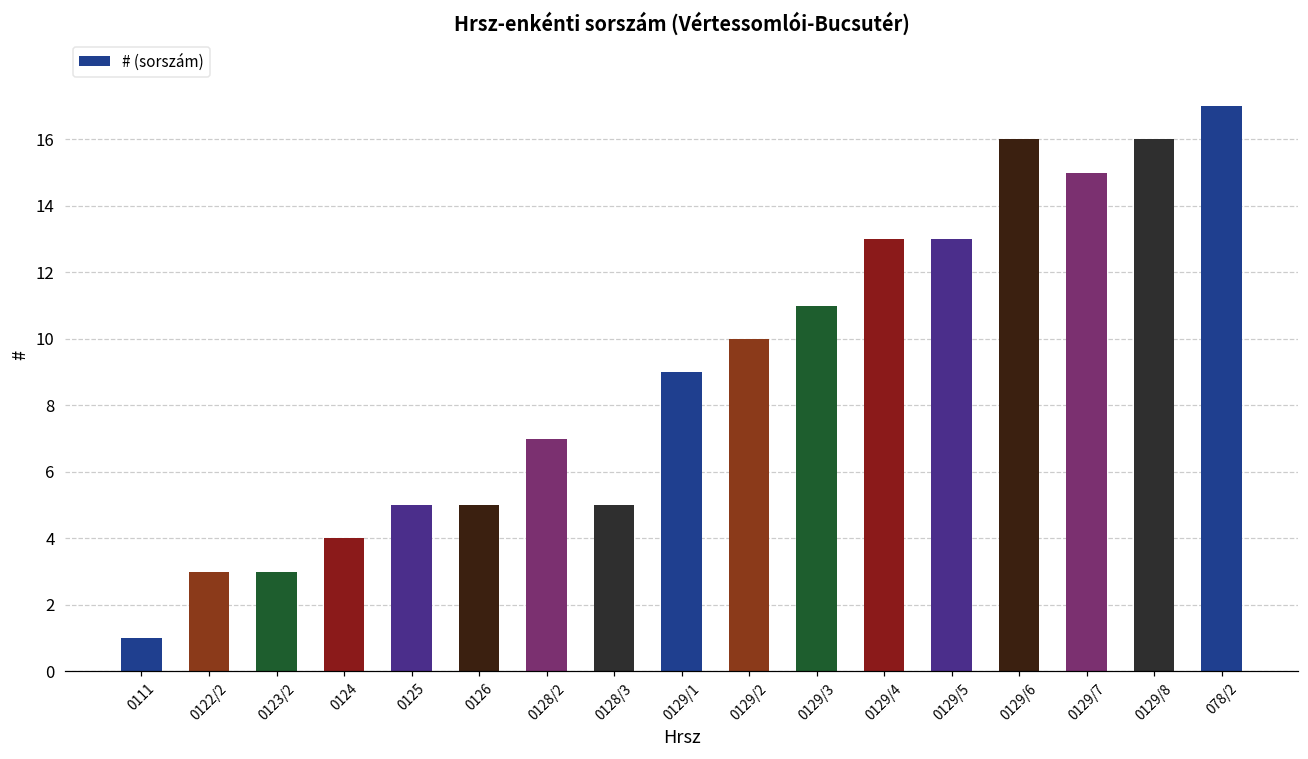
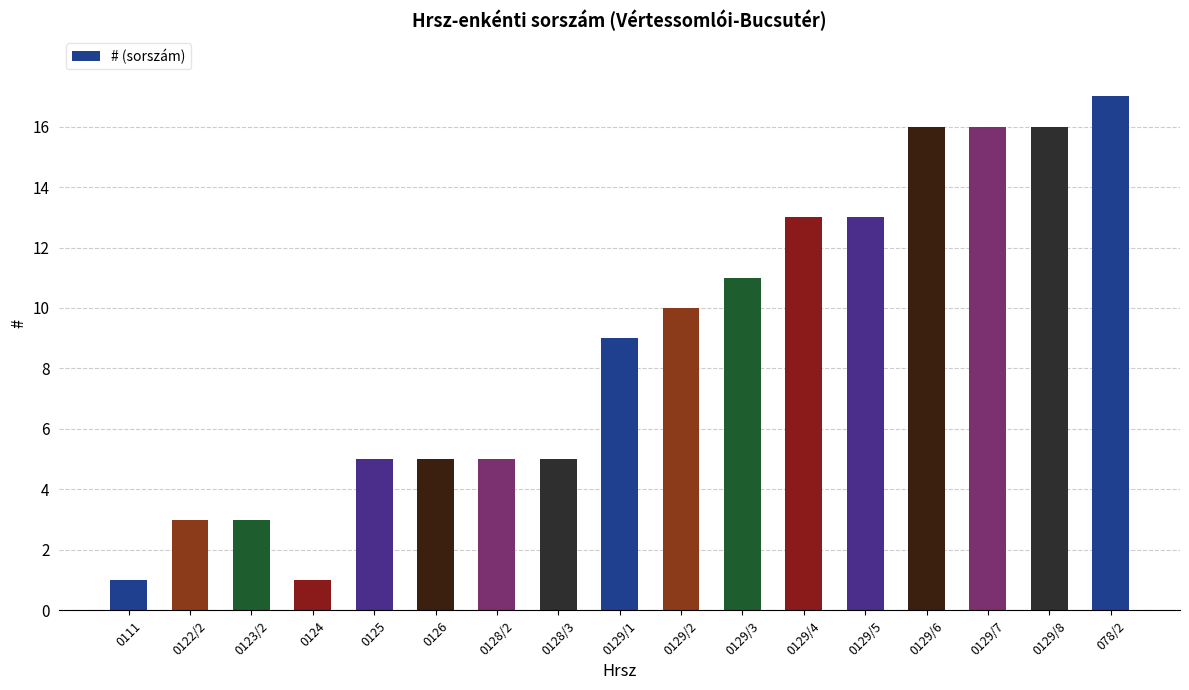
0124: 4 -> 1
0128/2: 7 -> 5
0129/7: 15 -> 16
